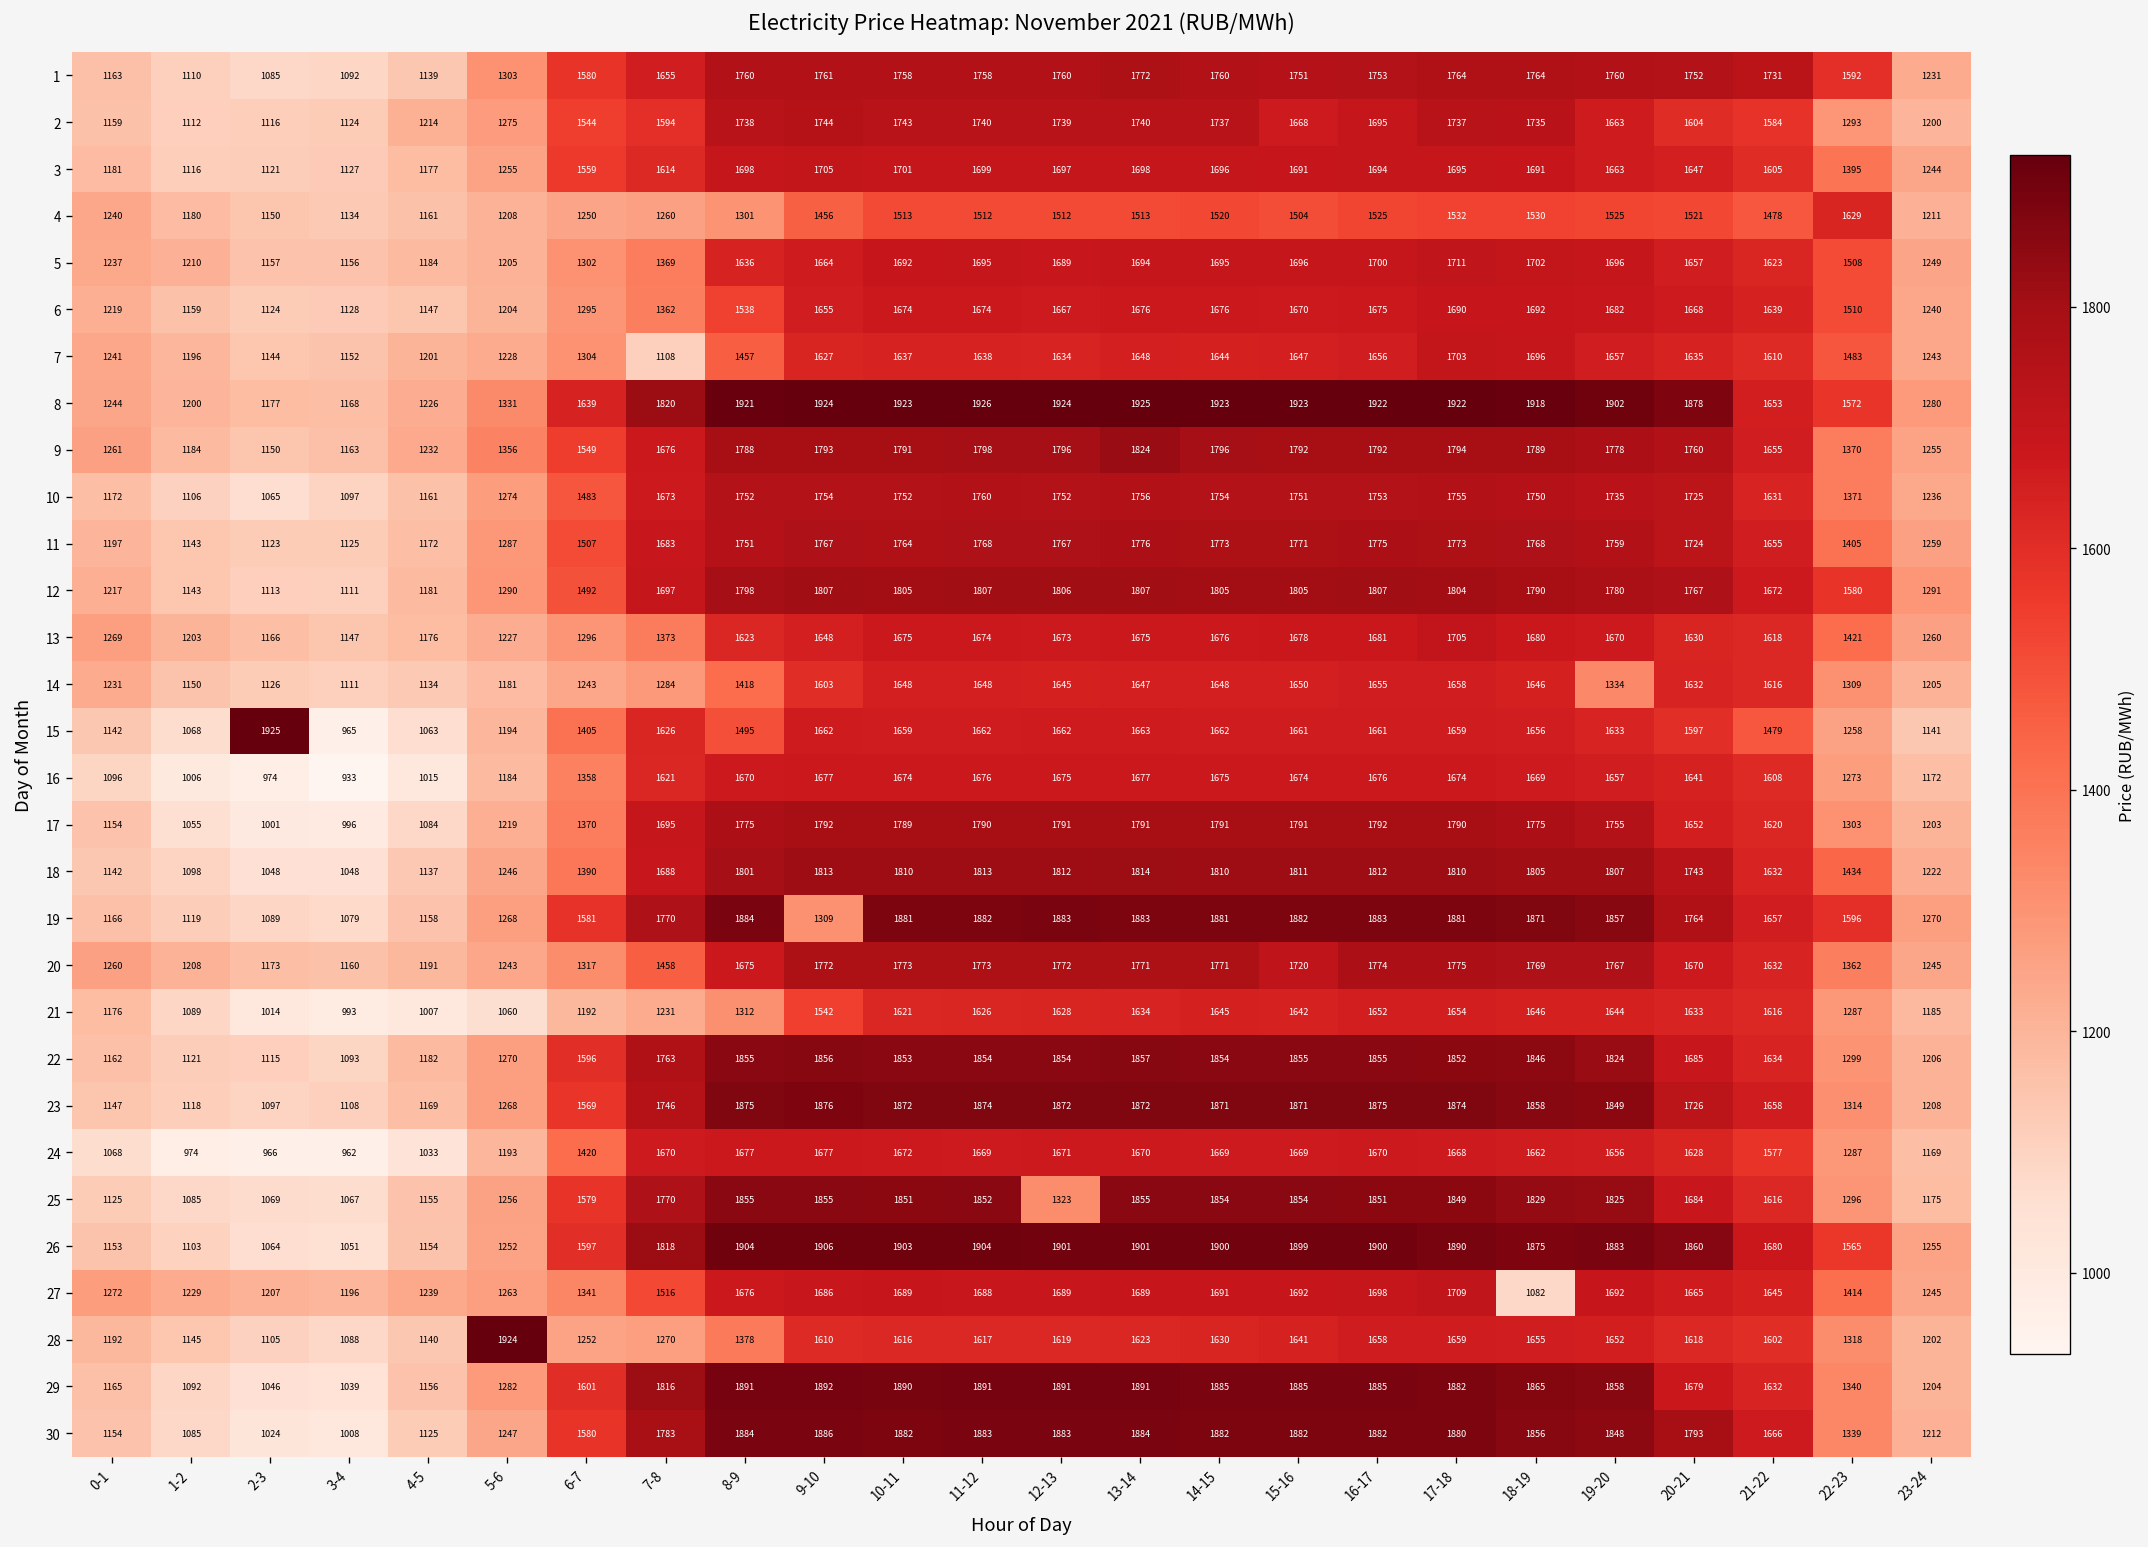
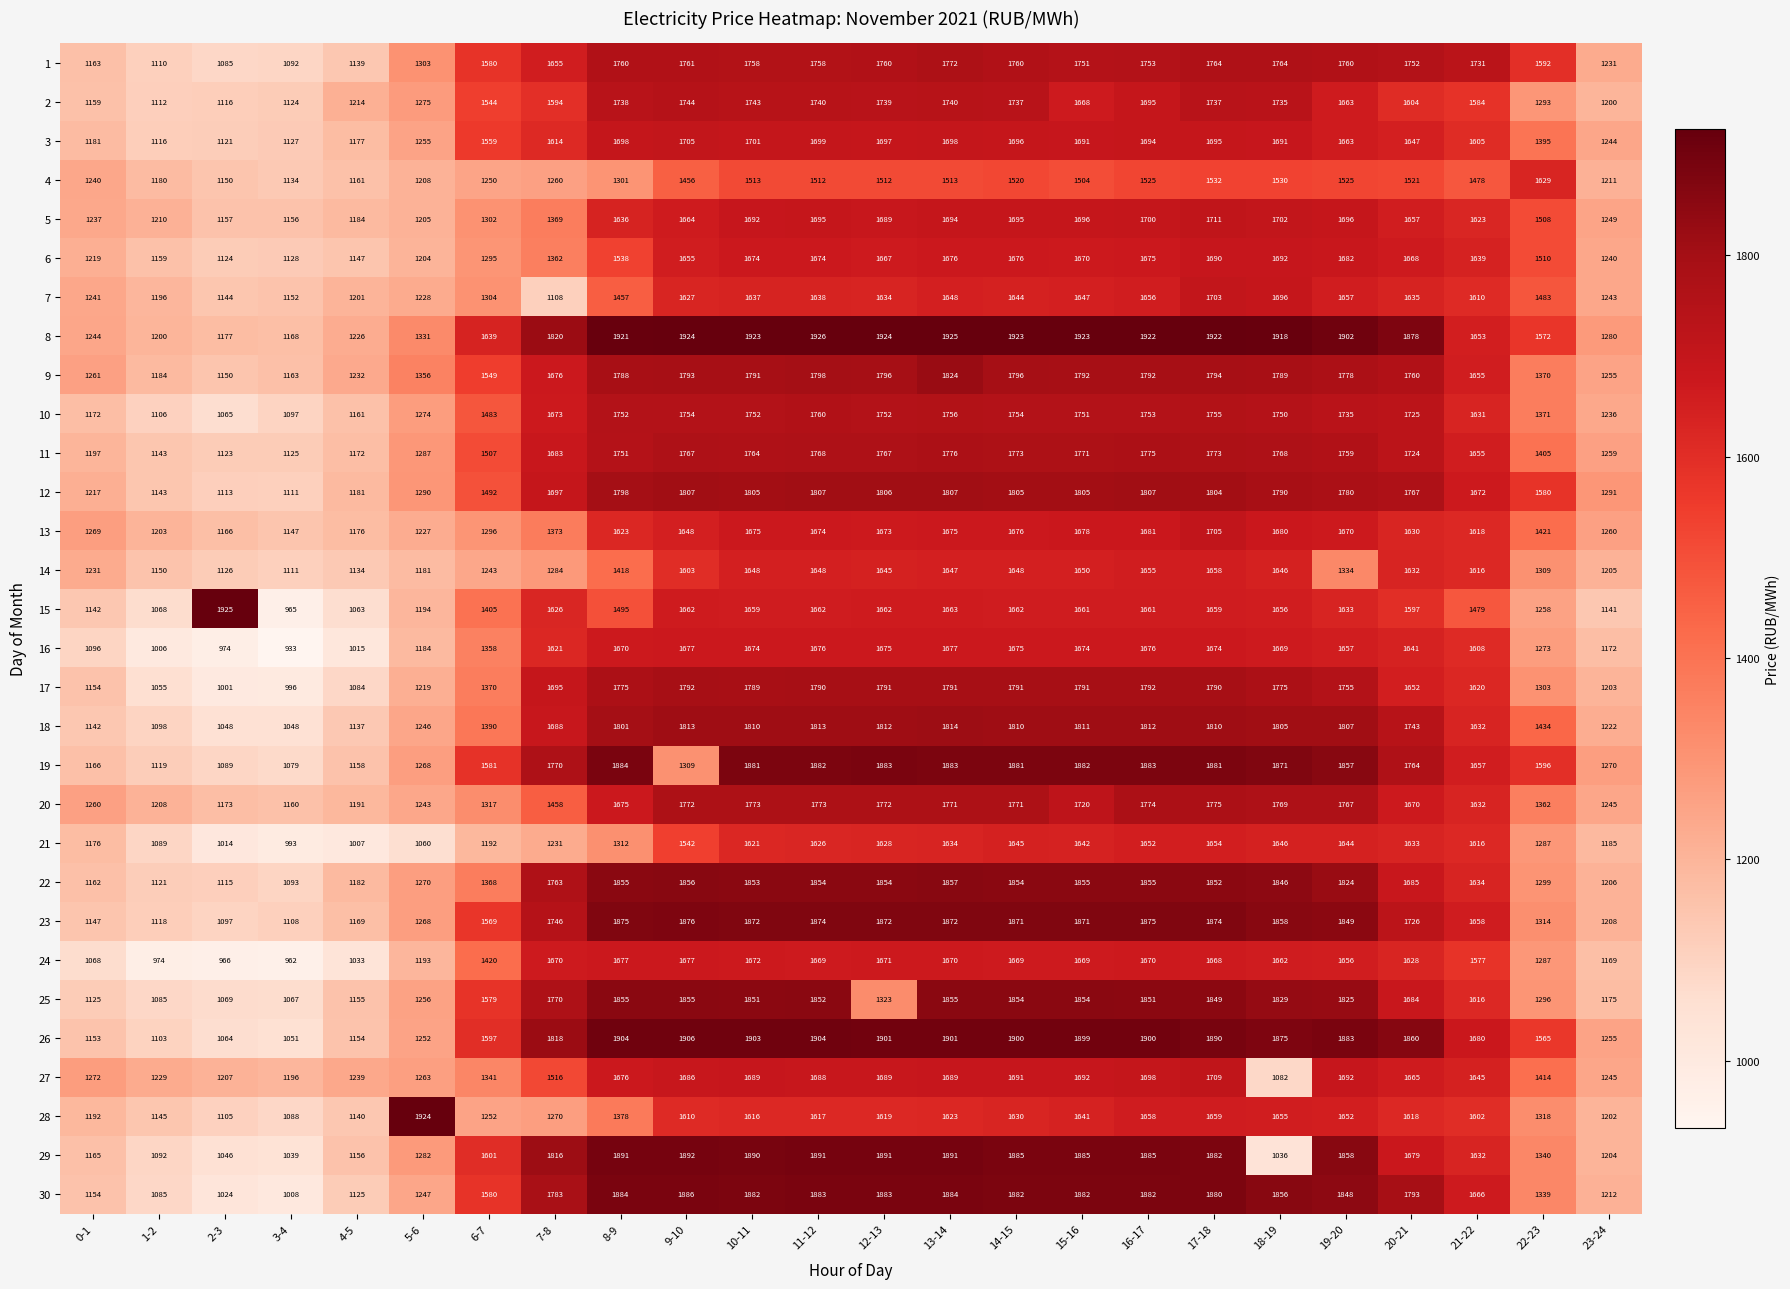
22, 6-7: 1596 -> 1368
29, 18-19: 1865 -> 1036
